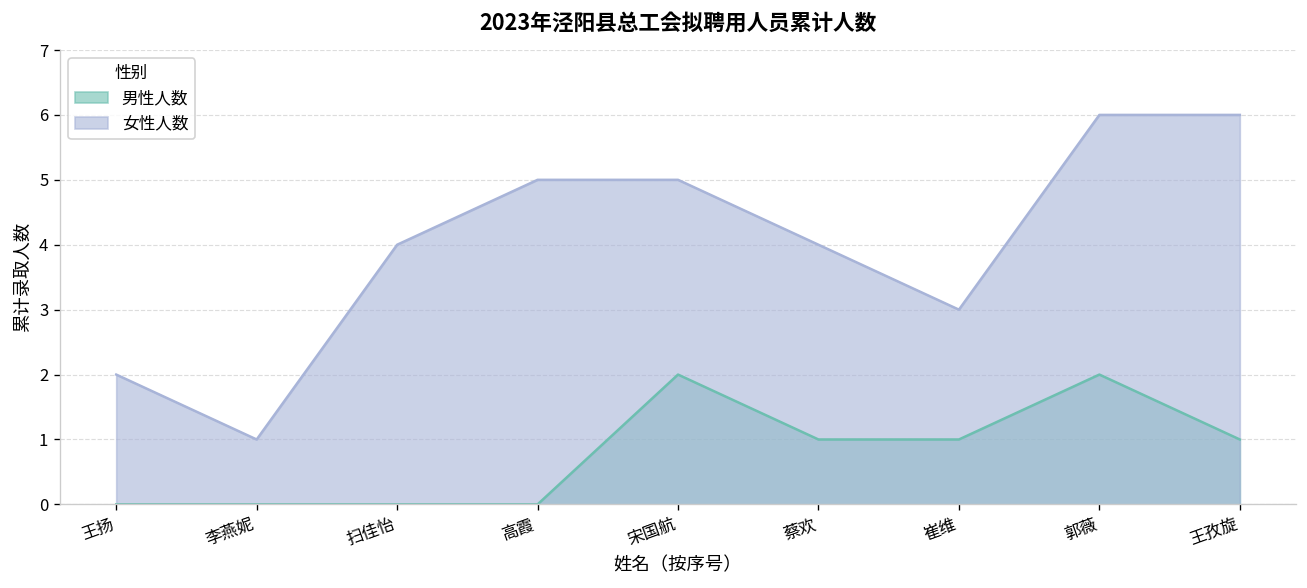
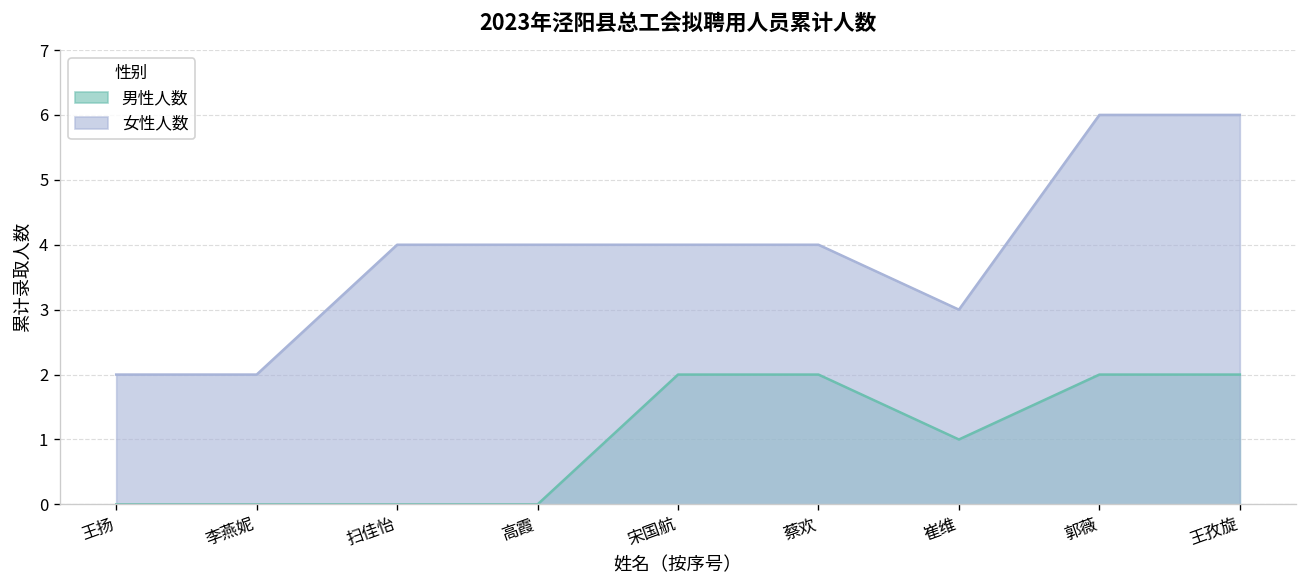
女性人数, 李燕妮: 1 -> 2
女性人数, 高霞: 5 -> 4
女性人数, 宋国航: 5 -> 4
男性人数, 蔡欢: 1 -> 2
男性人数, 王孜旋: 1 -> 2
